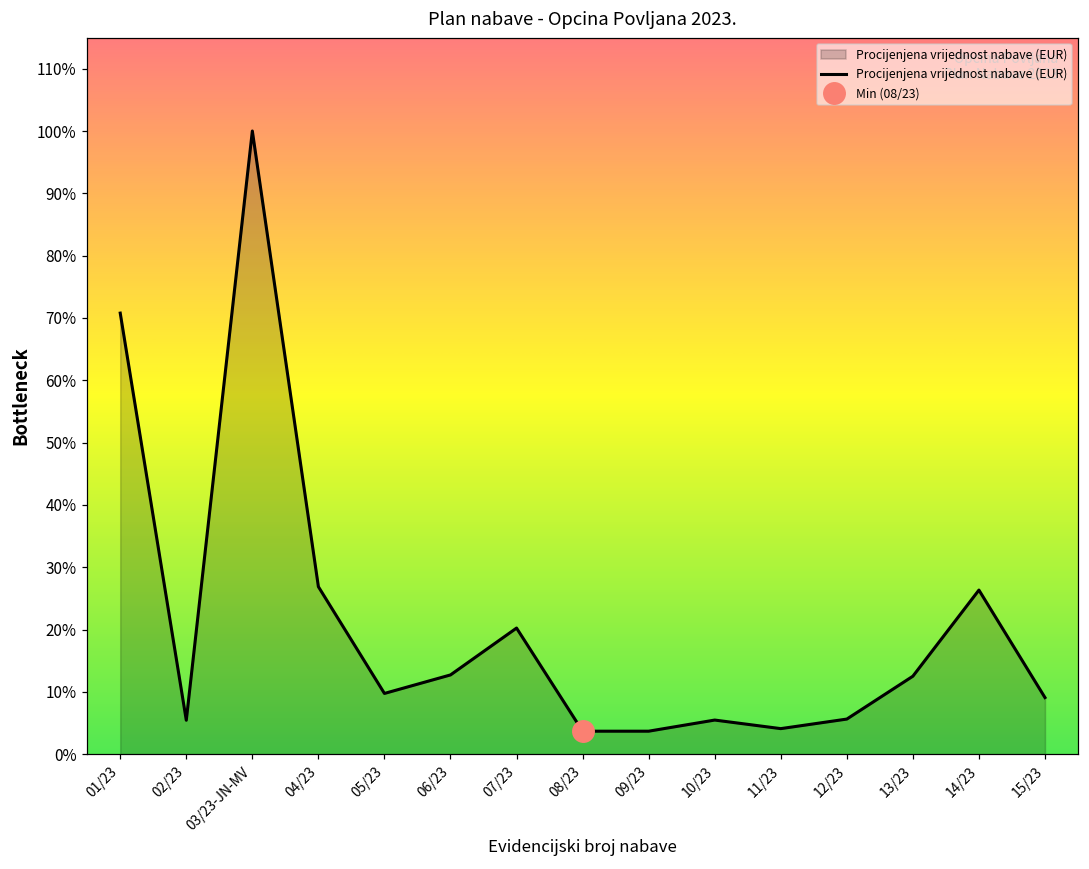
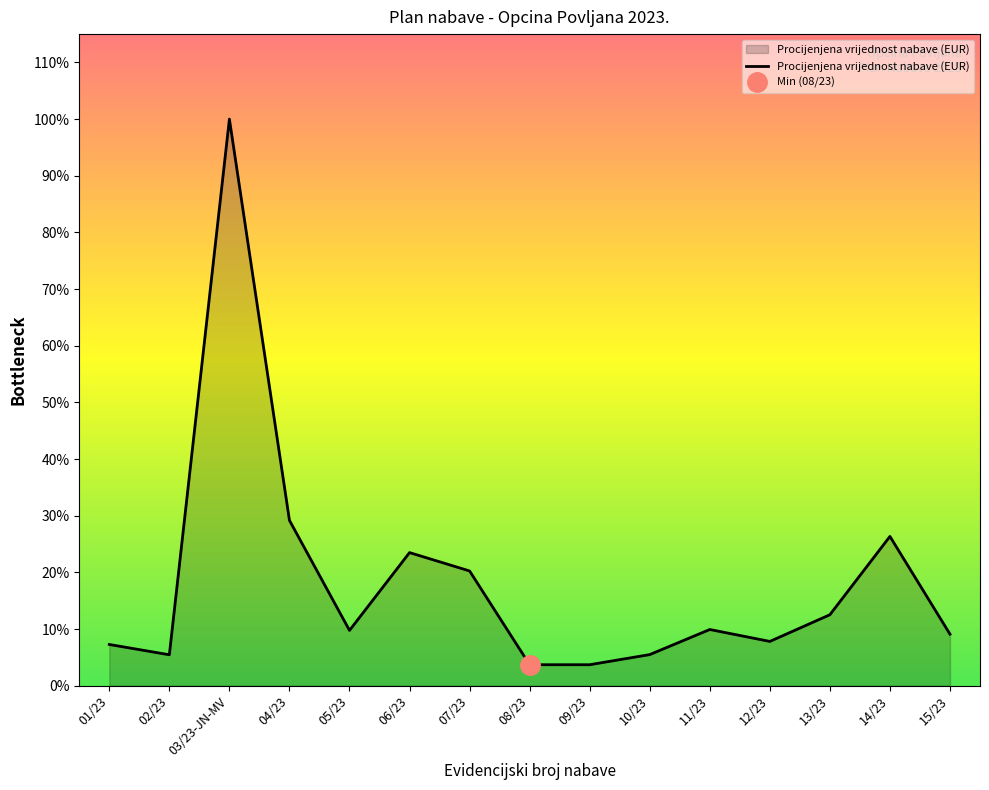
Procijenjena vrijednost nabave (EUR), 01/23: 71% -> 7%
Procijenjena vrijednost nabave (EUR), 04/23: 27% -> 29%
Procijenjena vrijednost nabave (EUR), 06/23: 13% -> 23%
Procijenjena vrijednost nabave (EUR), 11/23: 4% -> 10%
Procijenjena vrijednost nabave (EUR), 12/23: 6% -> 8%
